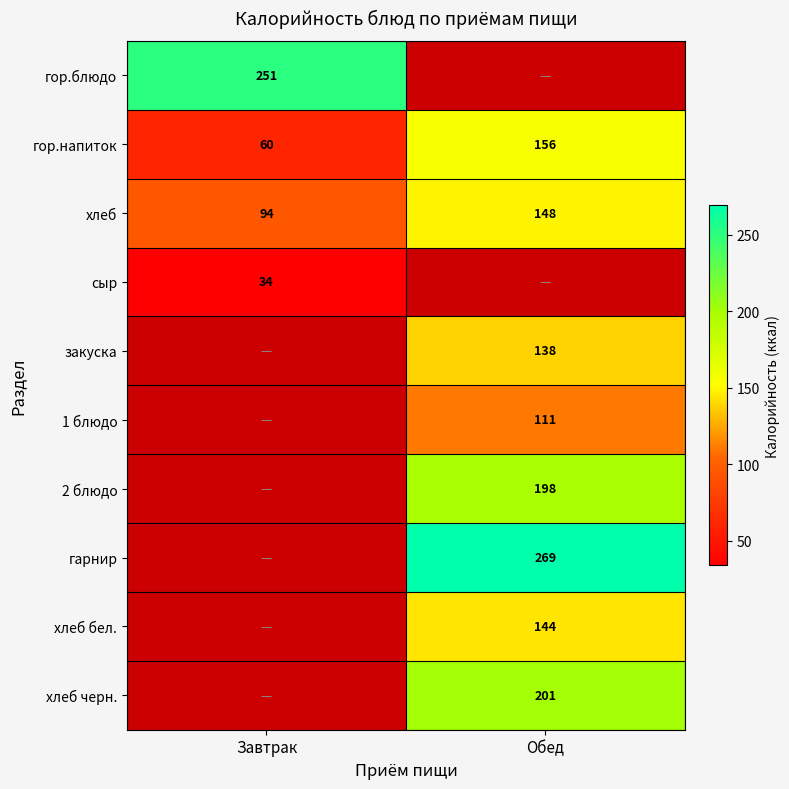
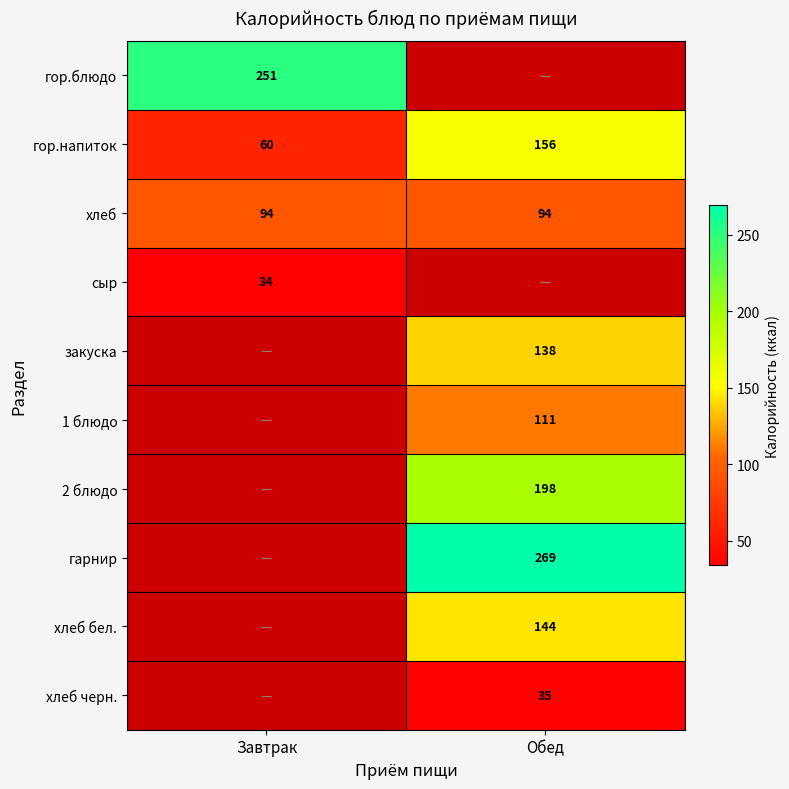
хлеб, Обед: 148 -> 94
хлеб черн., Обед: 201 -> 35
